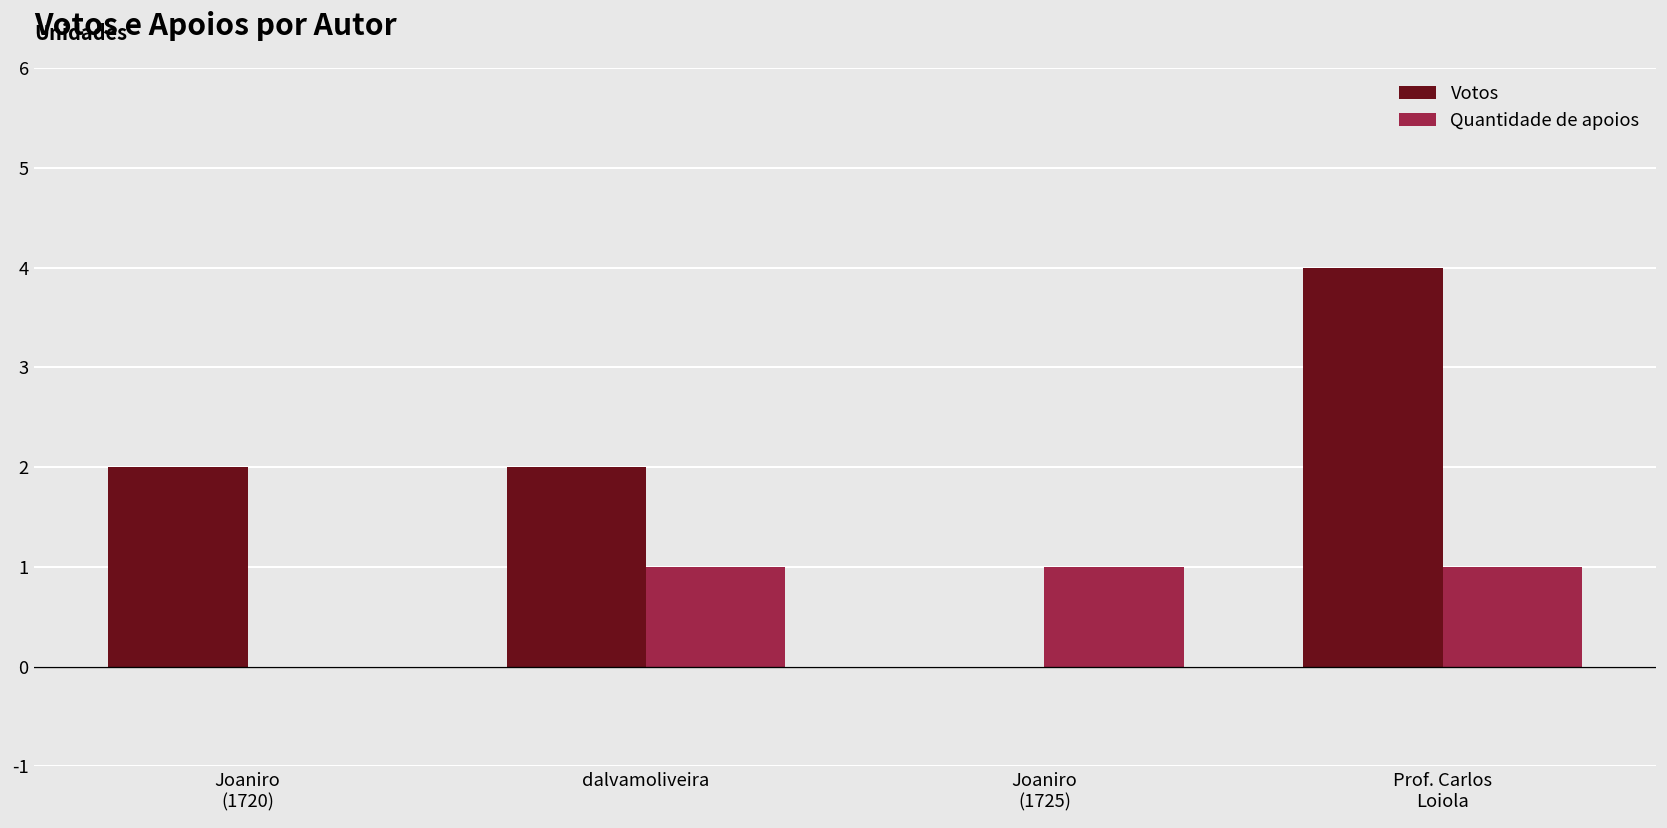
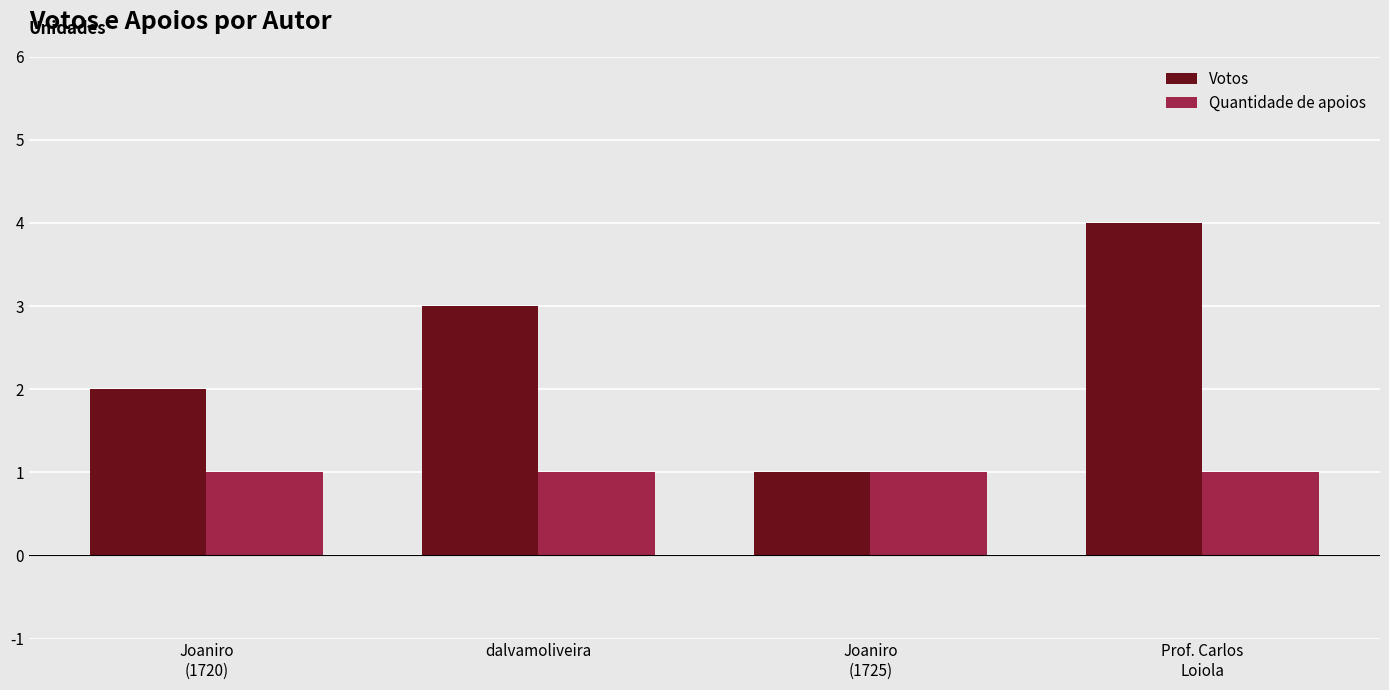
Quantidade de apoios, Joaniro (1720): 0 -> 1
Votos, dalvamoliveira: 2 -> 3
Votos, Joaniro (1725): 0 -> 1
